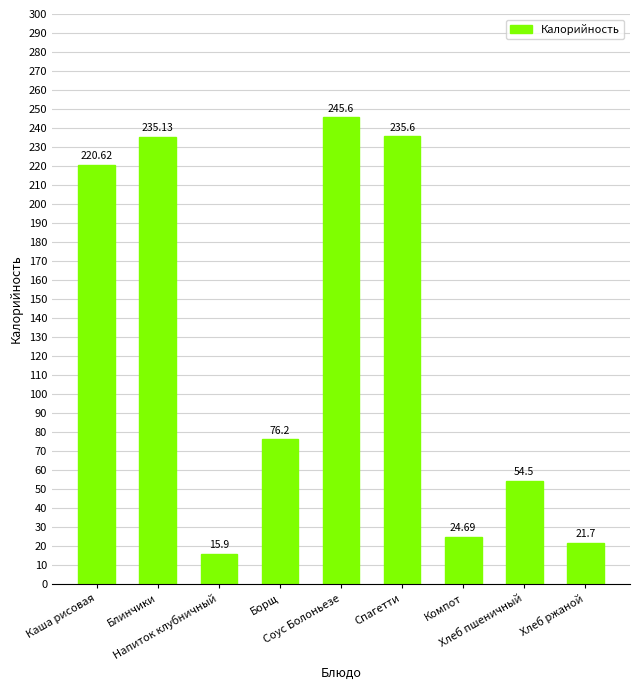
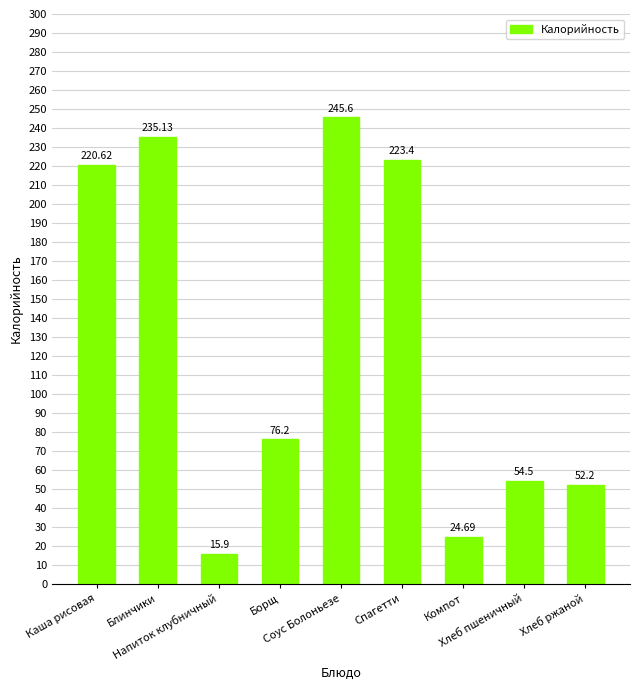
Спагетти: 235.6 -> 223.4
Хлеб ржаной: 21.7 -> 52.2
